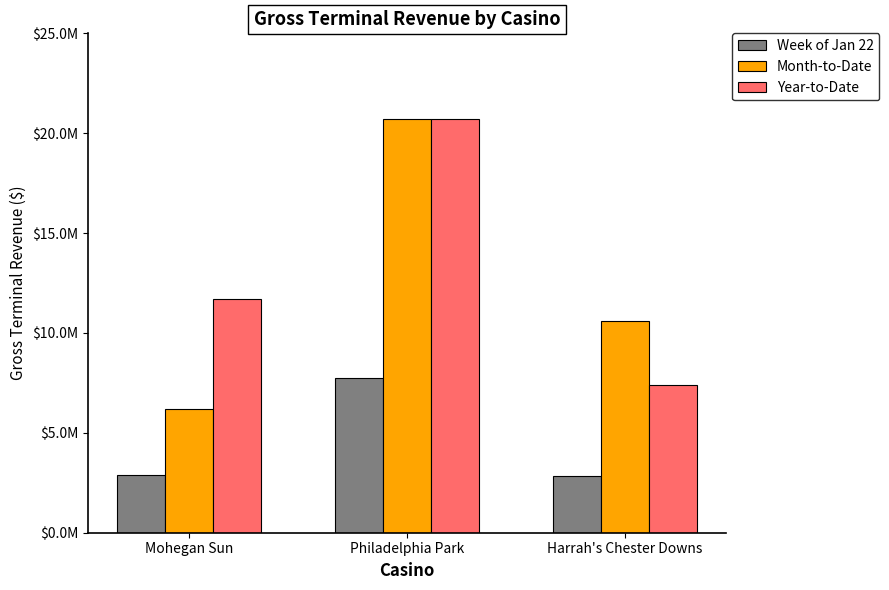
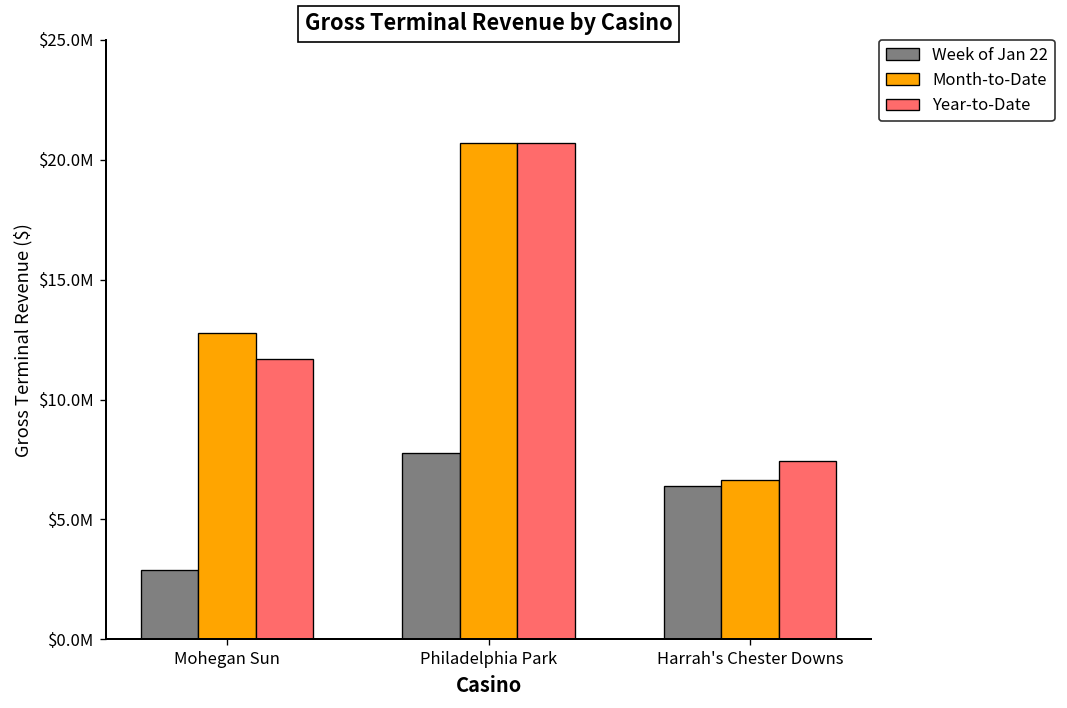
Month-to-Date, Mohegan Sun: $6200000 -> $12800000
Week of Jan 22, Harrah's Chester Downs: $2800000 -> $6400000
Month-to-Date, Harrah's Chester Downs: $10600000 -> $6600000
